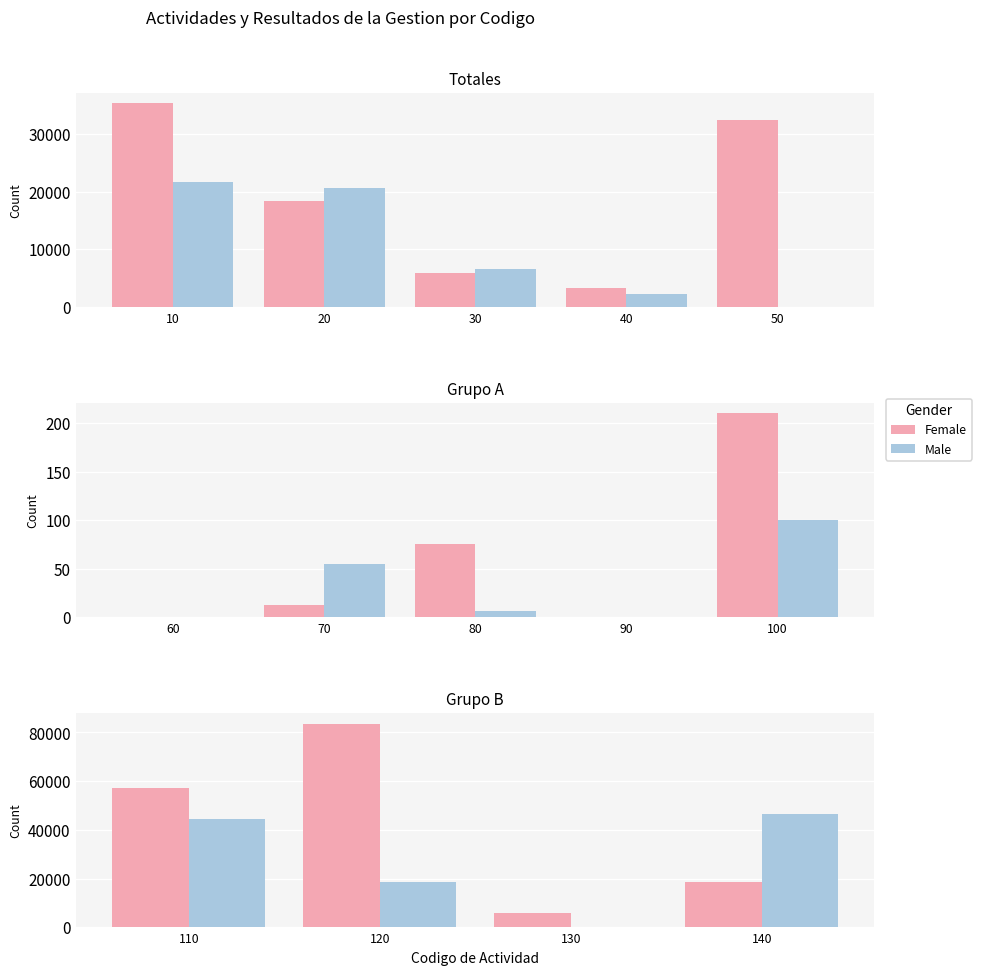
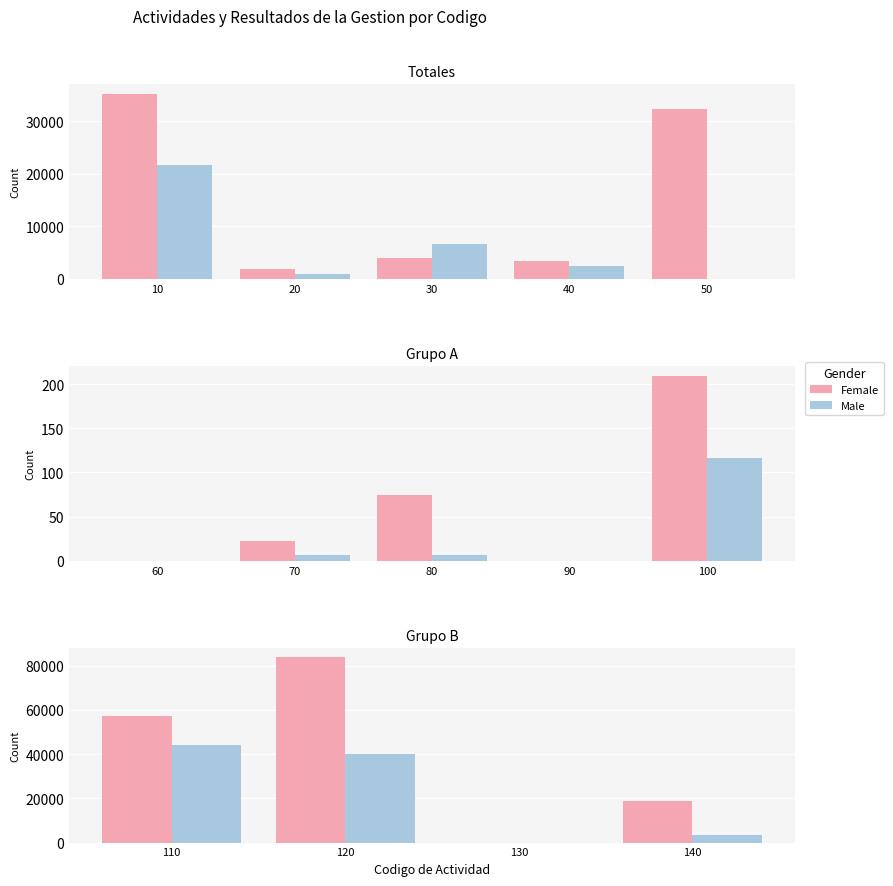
Totales, Female, 20: 18000 -> 2000
Totales, Male, 20: 21000 -> 1000
Totales, Female, 30: 6000 -> 4000
Grupo A, Female, 70: 10 -> 20
Grupo A, Male, 70: 60 -> 10
Grupo A, Male, 100: 100 -> 120
Grupo B, Male, 120: 18000 -> 40000
Grupo B, Female, 130: 6000 -> 0
Grupo B, Male, 140: 46000 -> 4000
